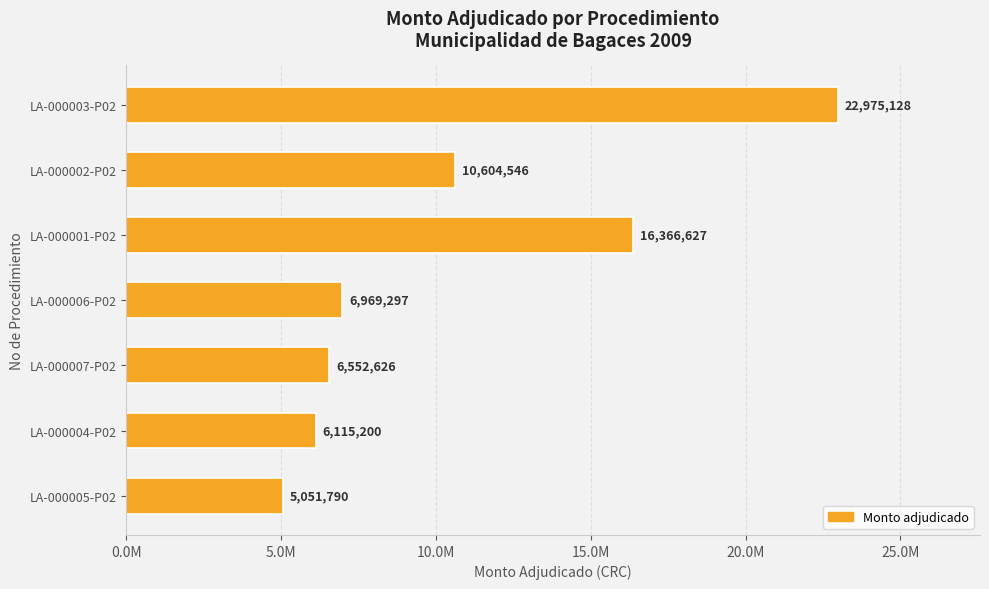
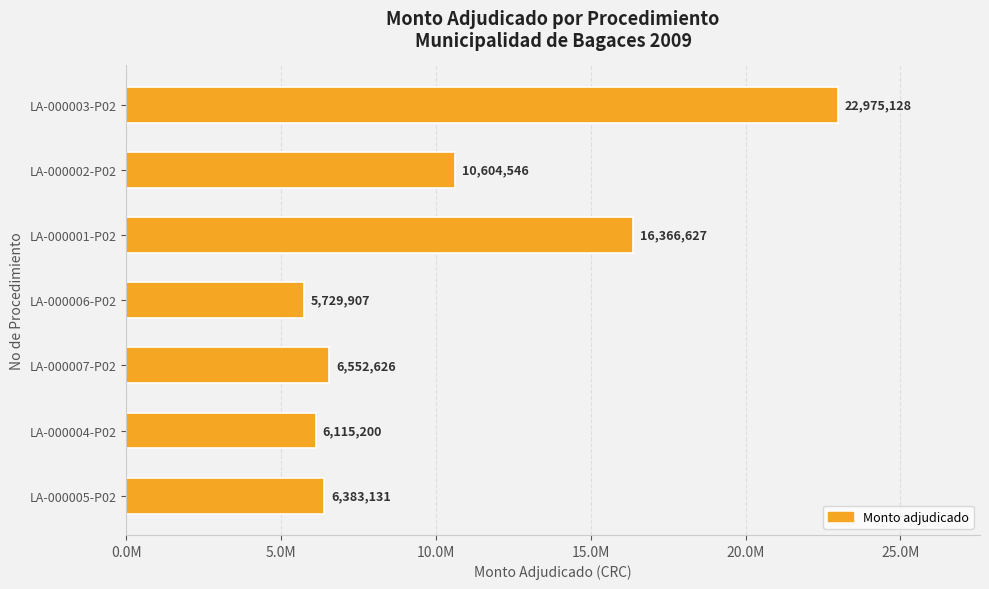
LA-000006-P02: 6,969,297 -> 5,729,907
LA-000005-P02: 5,051,790 -> 6,383,131
